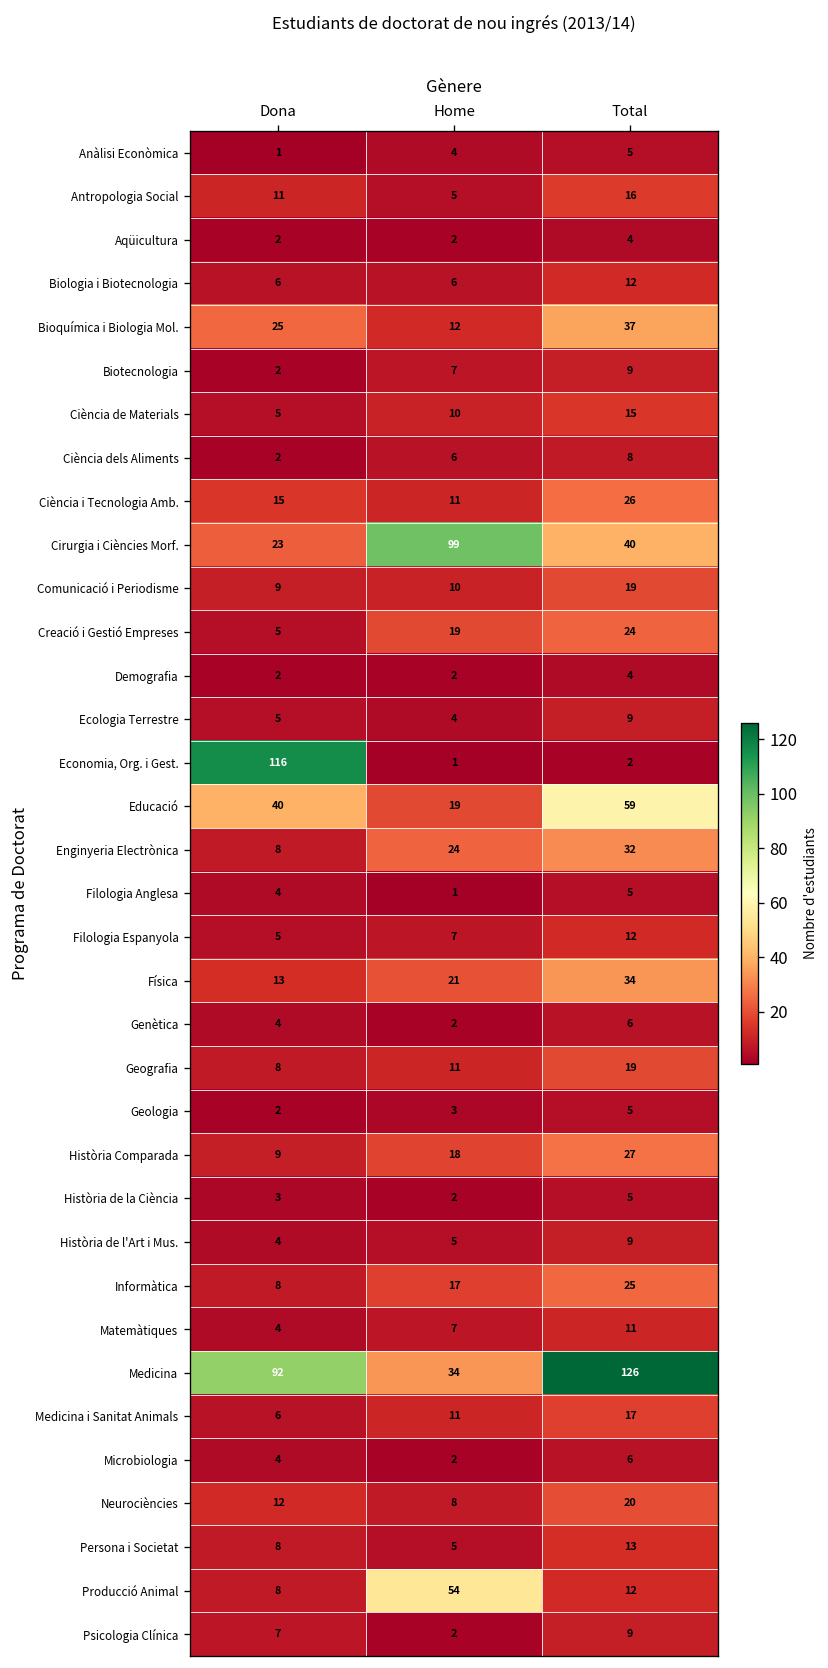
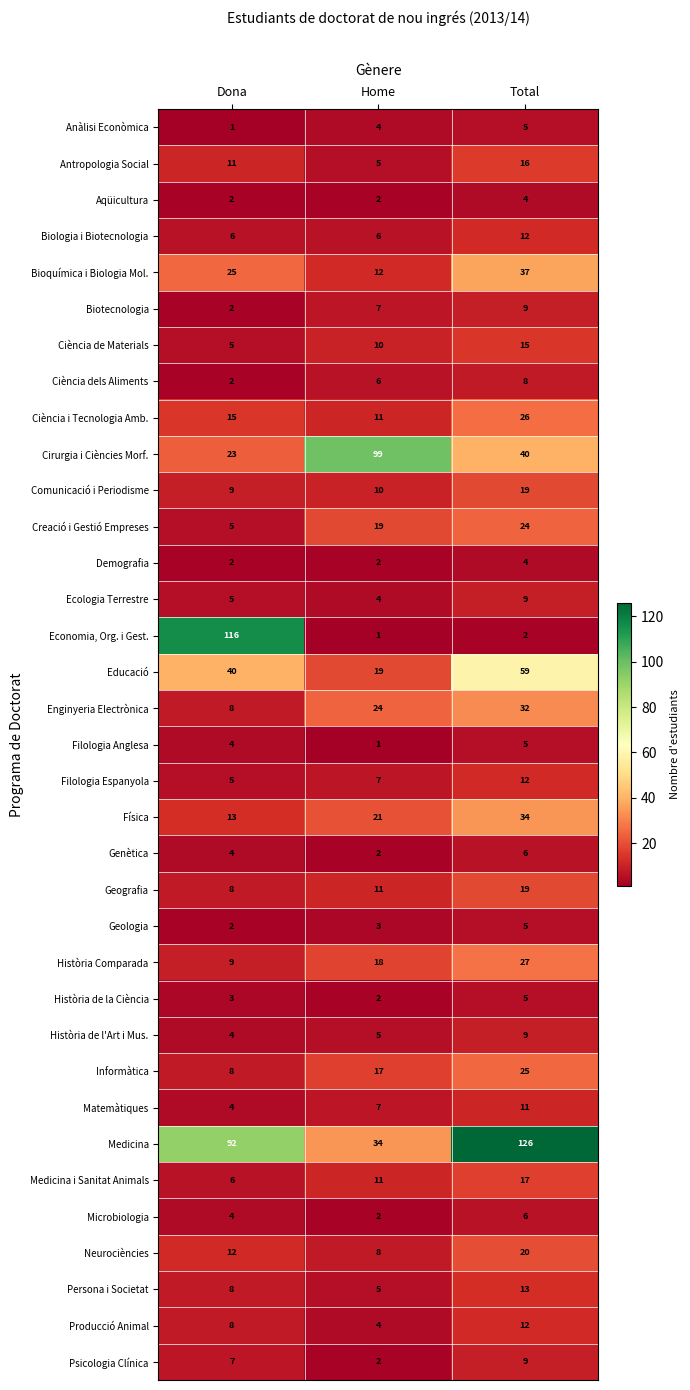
Producció Animal, Home: 54 -> 4
